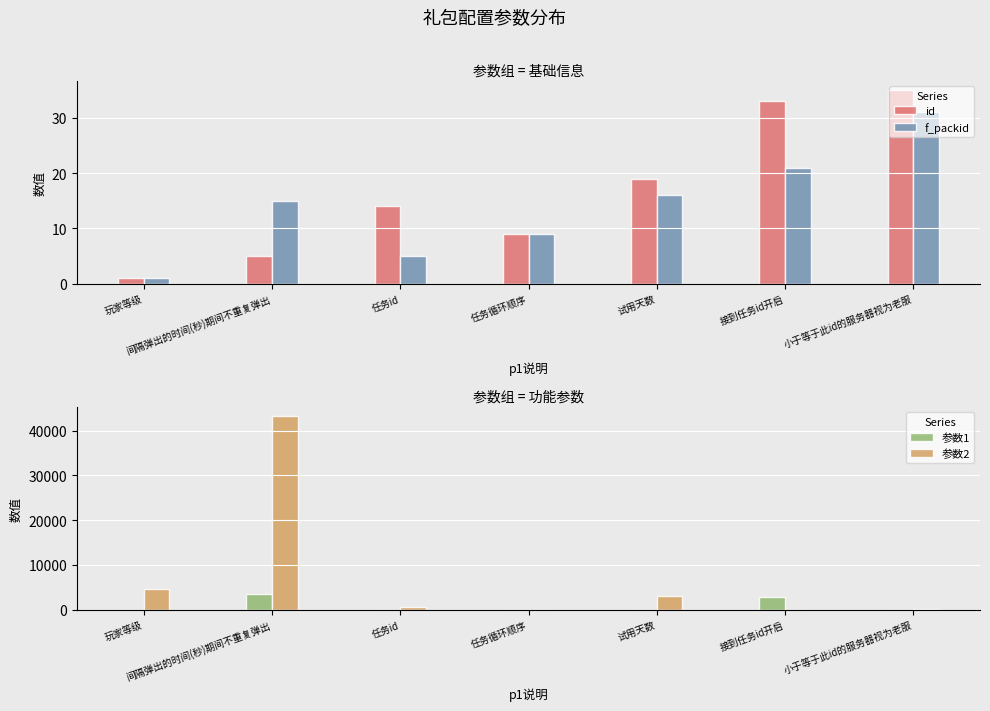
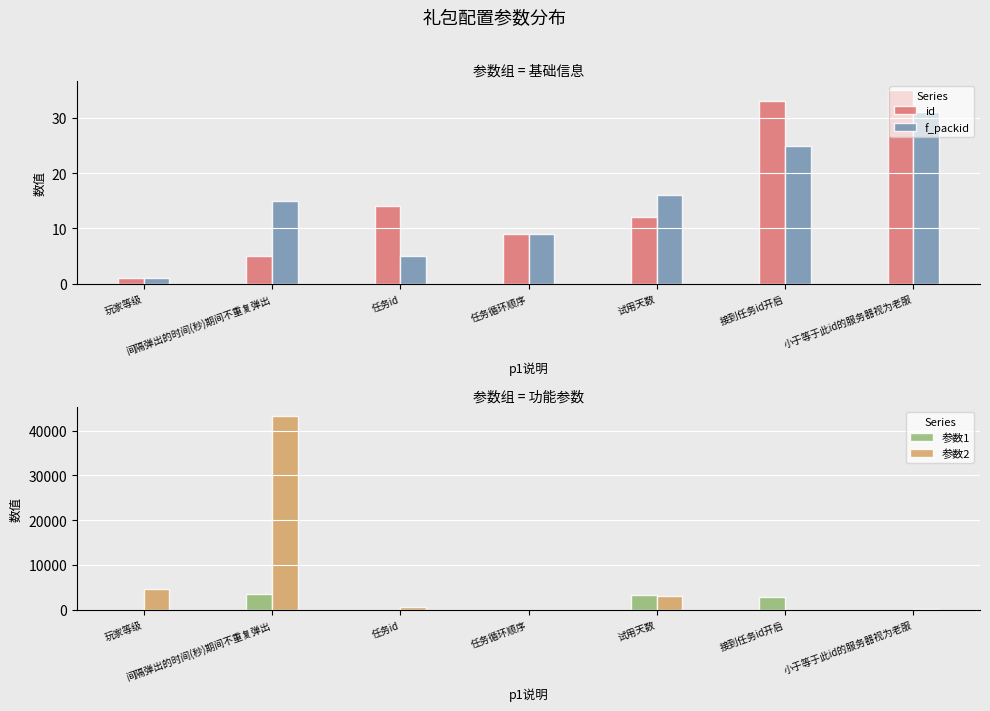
参数组 = 基础信息, id, 试用天数: 19 -> 12
参数组 = 基础信息, f_packid, 接到任务id开启: 21 -> 25
参数组 = 功能参数, 参数1, 试用天数: 0 -> 3000
